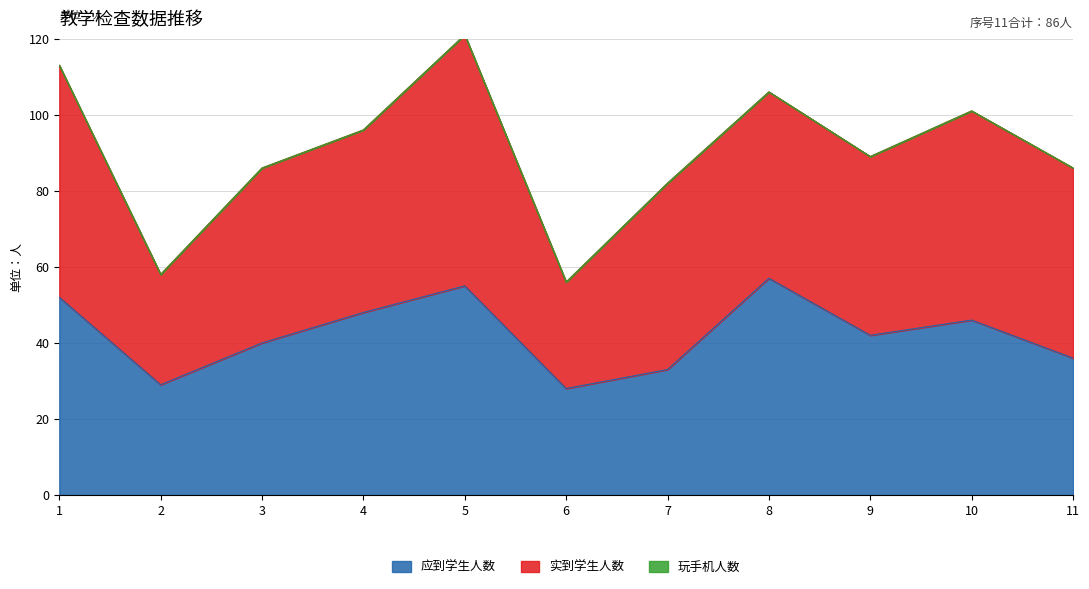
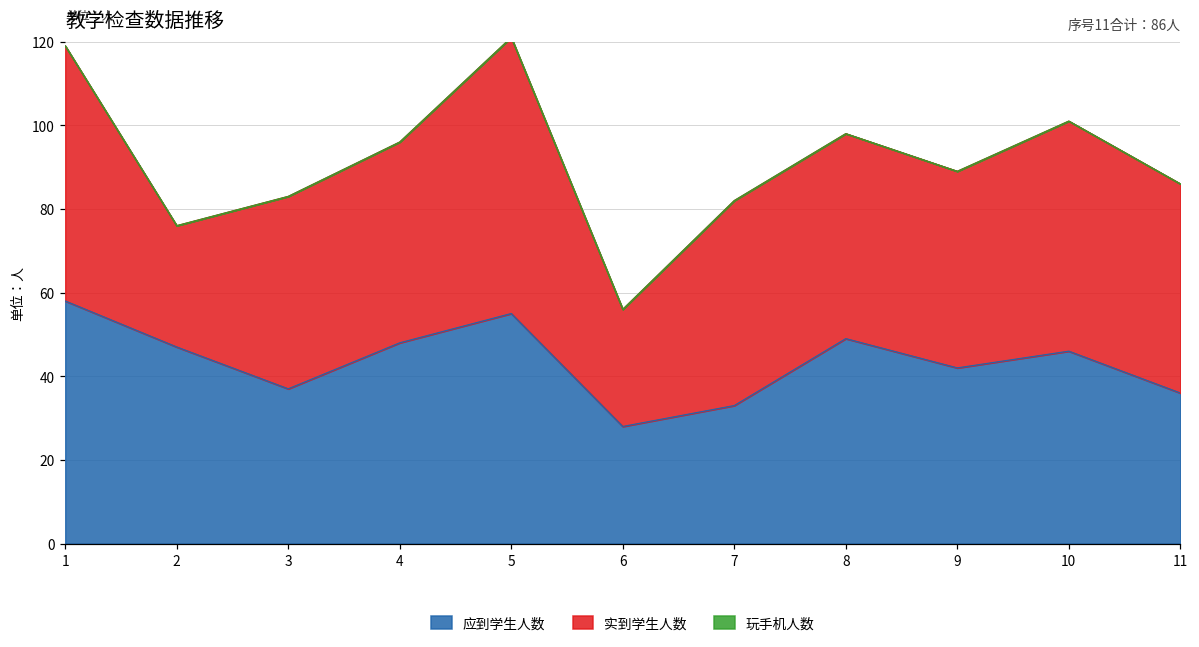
应到学生人数, 1: 52 -> 58
应到学生人数, 2: 29 -> 47
应到学生人数, 3: 40 -> 37
应到学生人数, 8: 57 -> 49
